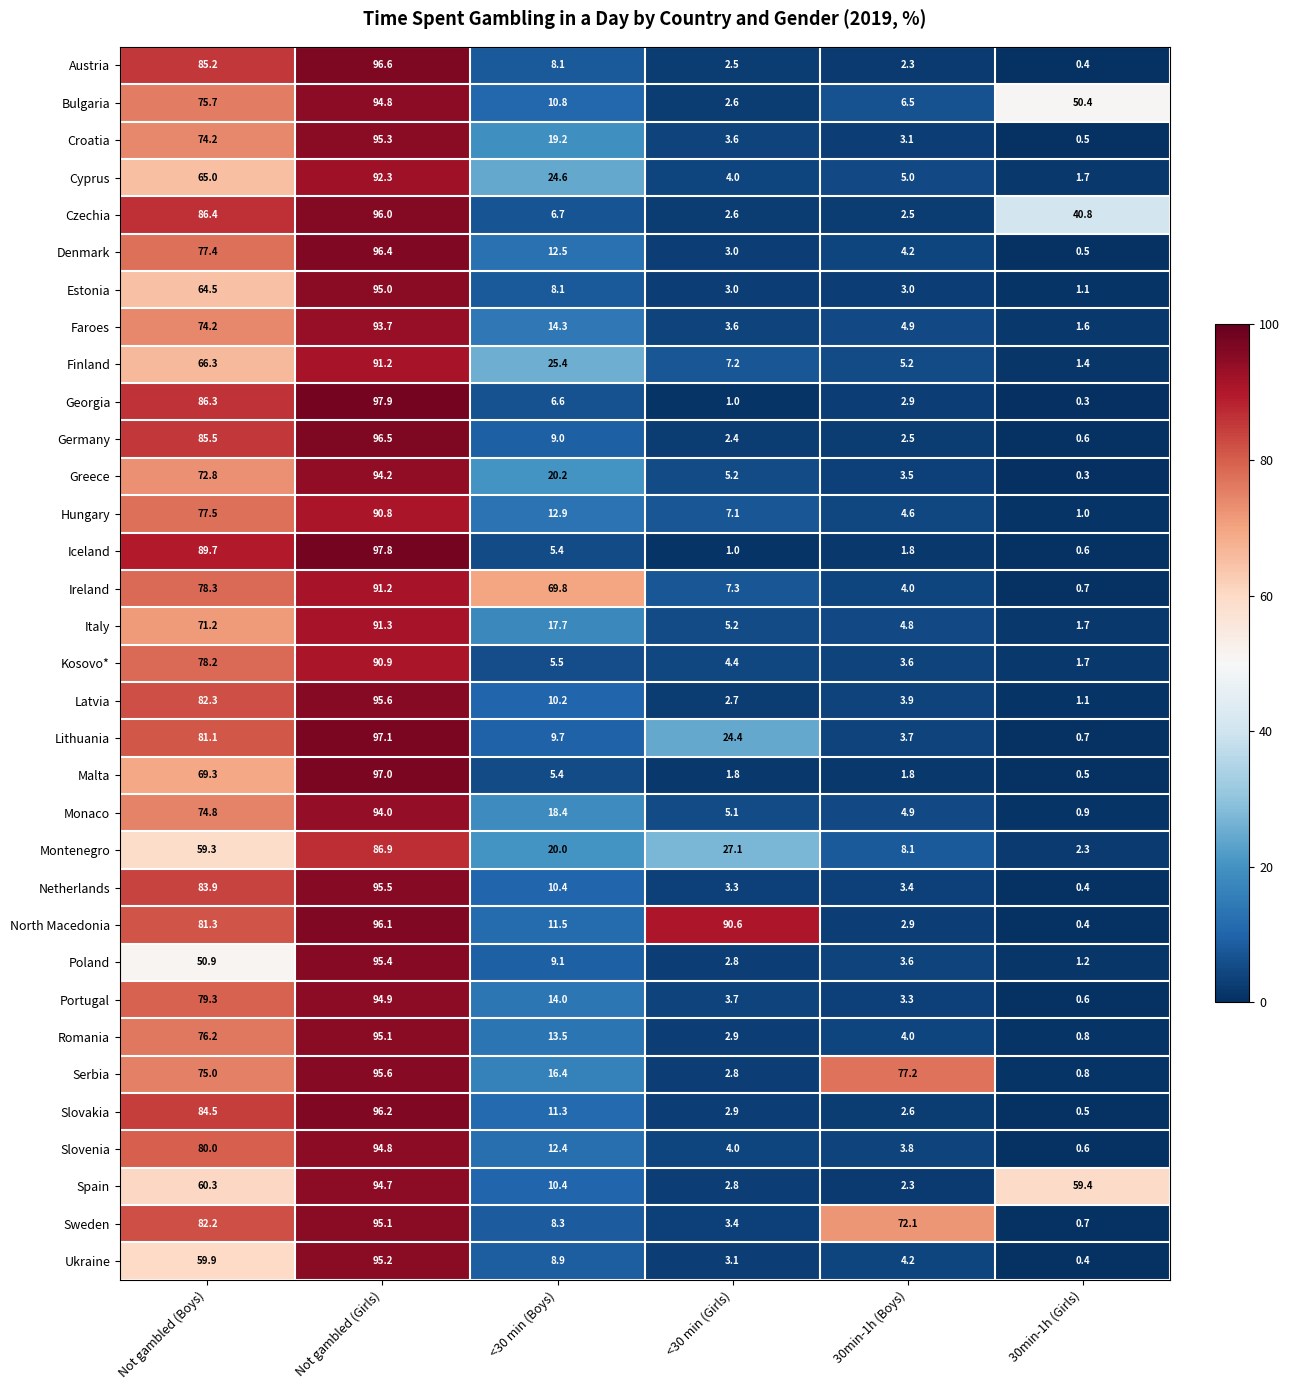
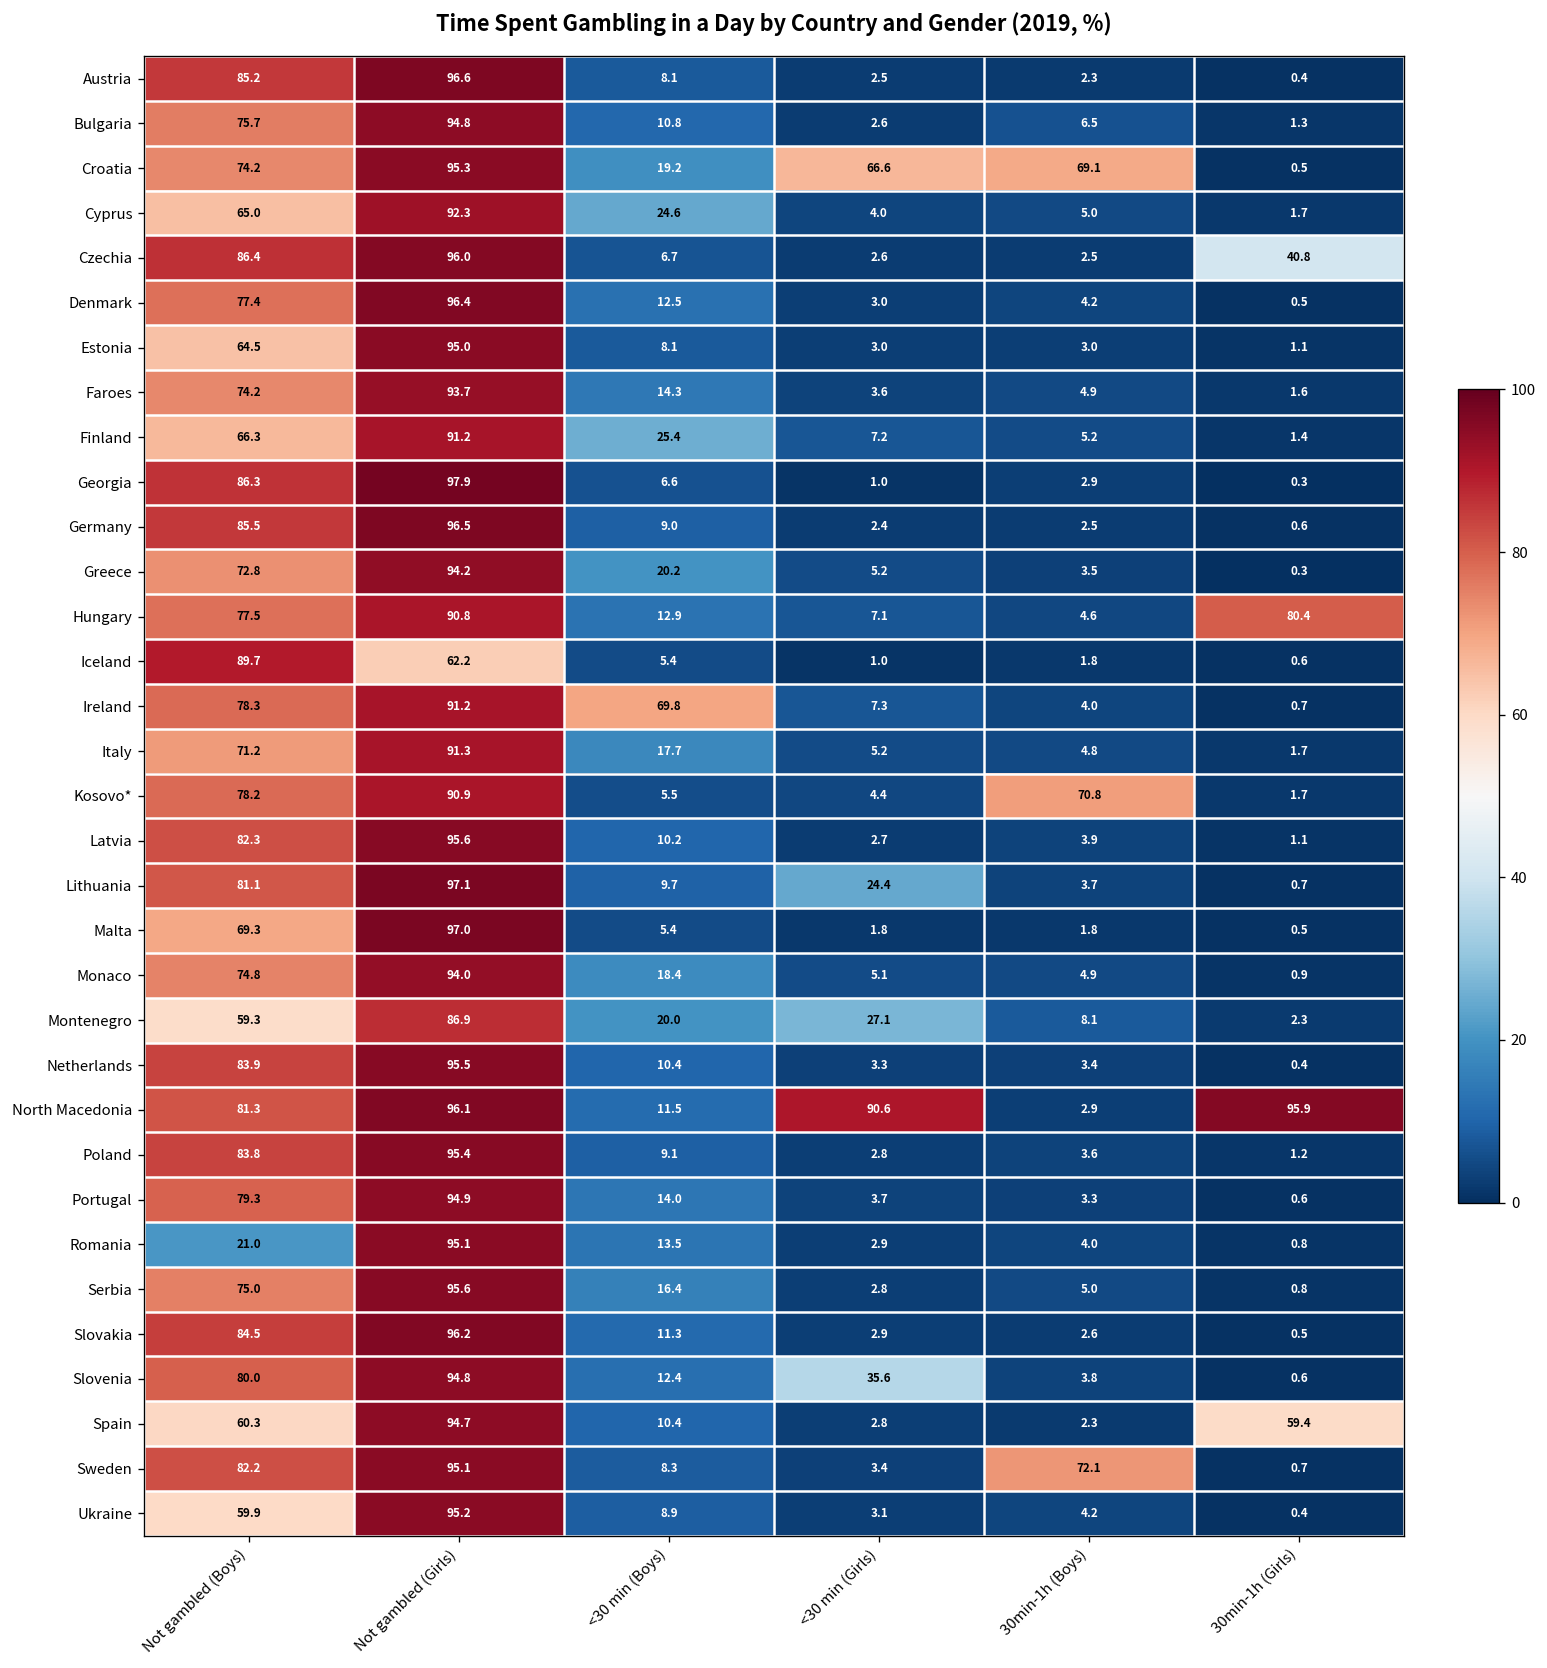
Bulgaria, 30min-1h (Girls): 50.4 -> 1.3
Croatia, <30 min (Girls): 3.6 -> 66.6
Croatia, 30min-1h (Boys): 3.1 -> 69.1
Hungary, 30min-1h (Girls): 1.0 -> 80.4
Iceland, Not gambled (Girls): 97.8 -> 62.2
Kosovo*, 30min-1h (Boys): 3.6 -> 70.8
North Macedonia, 30min-1h (Girls): 0.4 -> 95.9
Poland, Not gambled (Boys): 50.9 -> 83.8
Romania, Not gambled (Boys): 76.2 -> 21.0
Serbia, 30min-1h (Boys): 77.2 -> 5.0
Slovenia, <30 min (Girls): 4.0 -> 35.6
